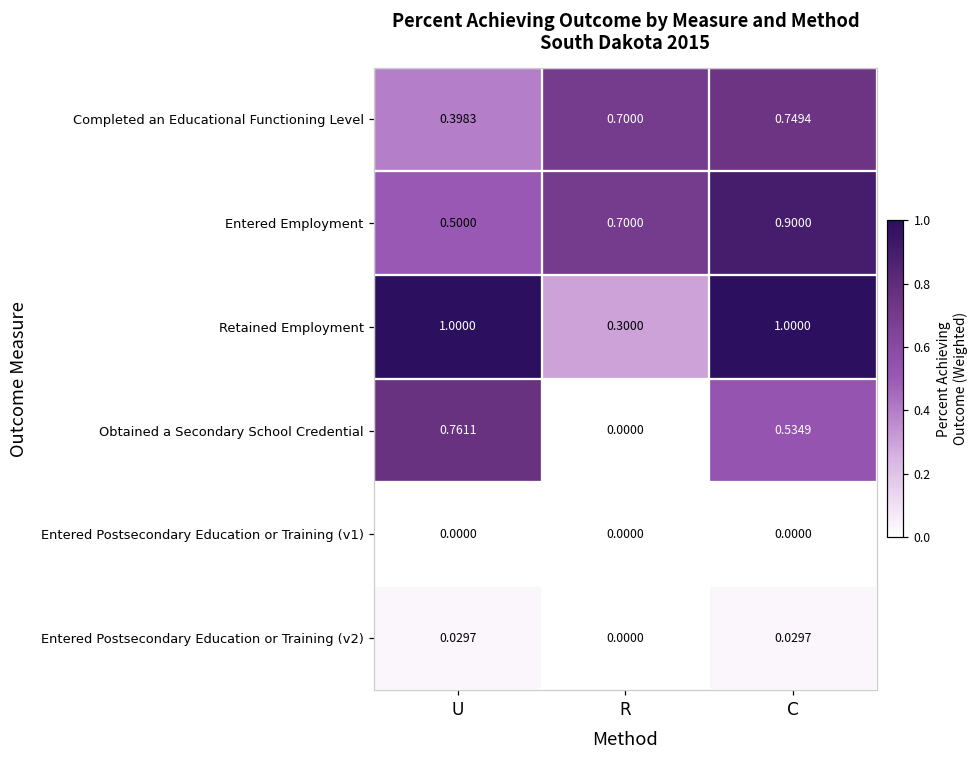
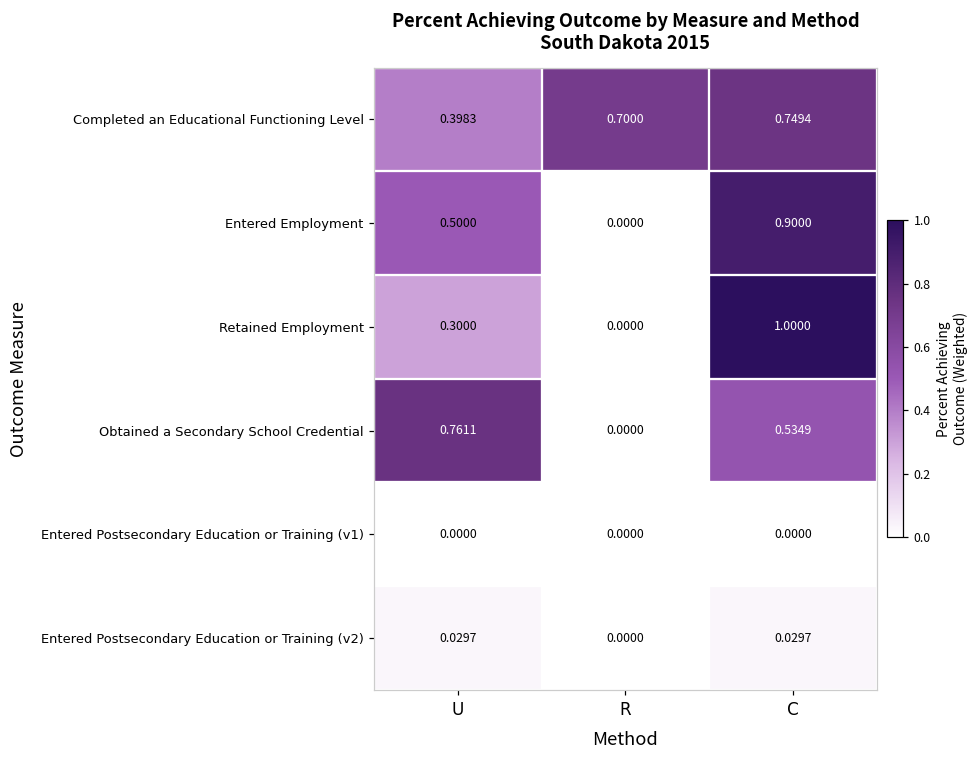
Entered Employment, R: 0.7000 -> 0.0000
Retained Employment, U: 1.0000 -> 0.3000
Retained Employment, R: 0.3000 -> 0.0000
